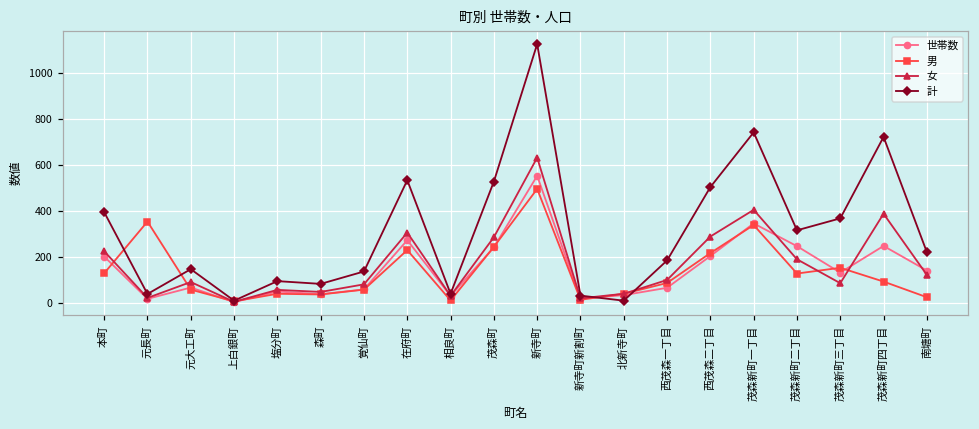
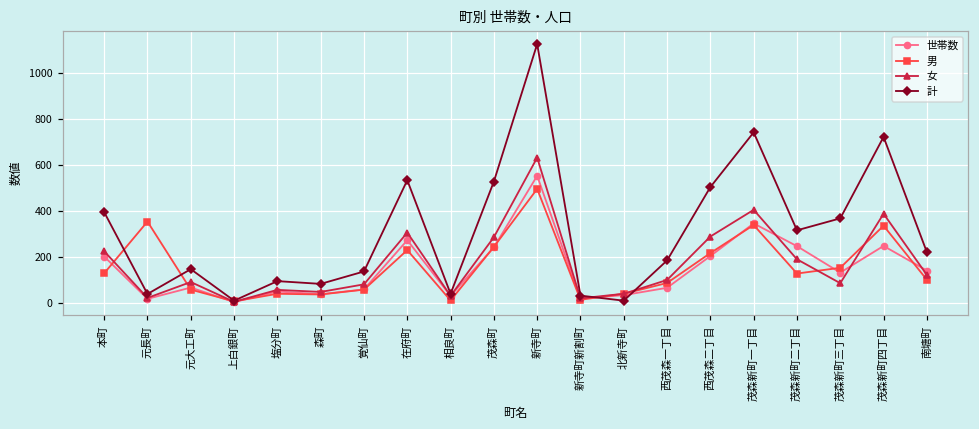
男, 茂森新町四丁目: 90 -> 330
男, 南塘町: 20 -> 100
